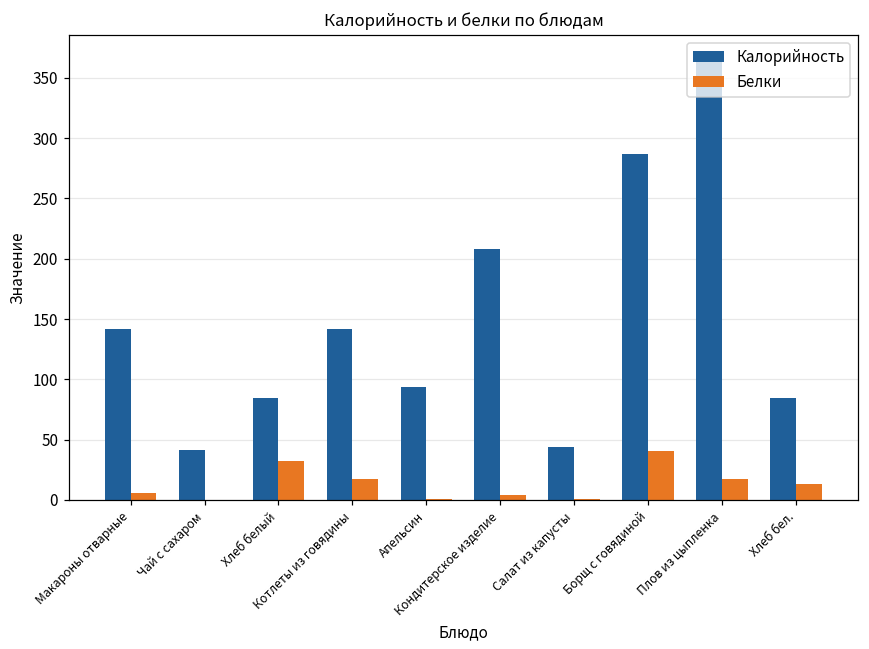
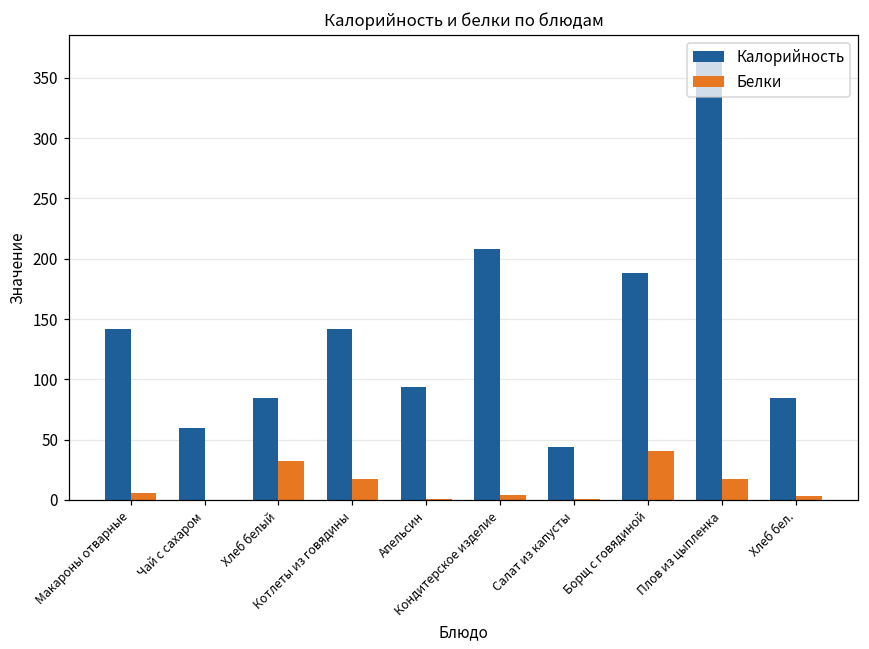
Калорийность, Чай с сахаром: 41 -> 60
Калорийность, Борщ с говядиной: 287 -> 188
Белки, Хлеб бел.: 13 -> 3
